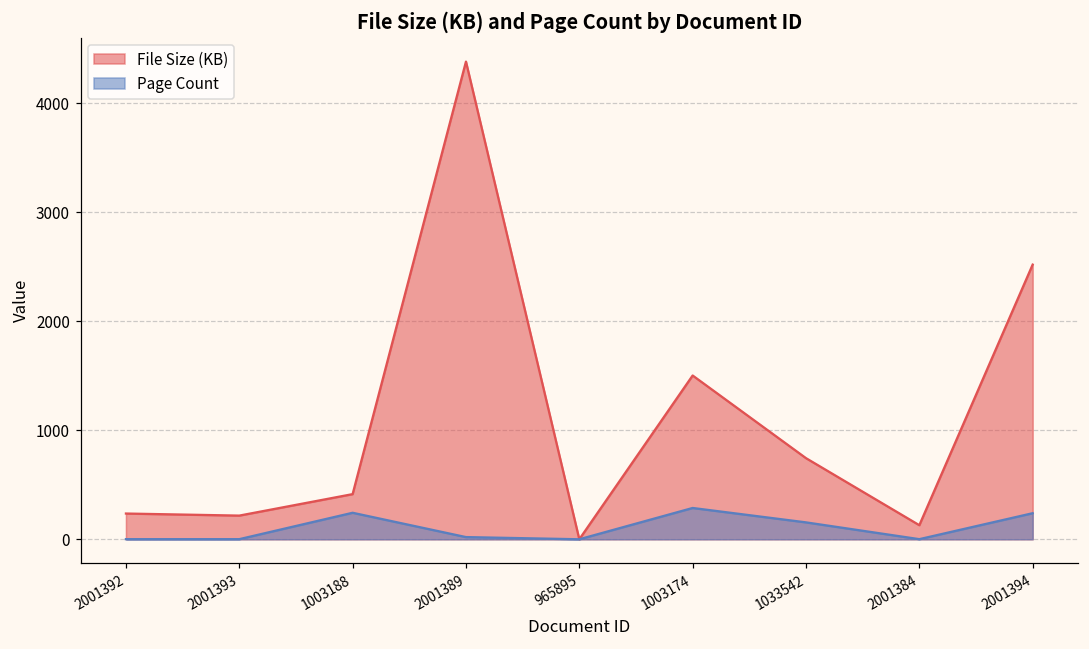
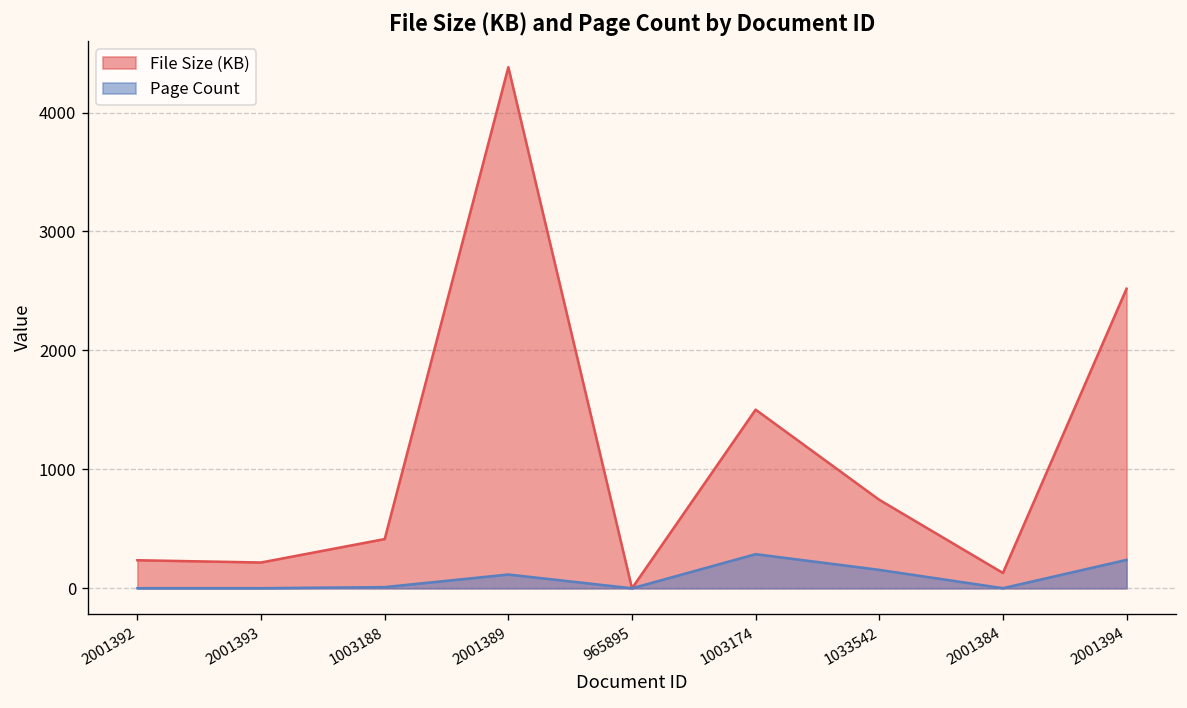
Page Count, 1003188: 200 -> 0
Page Count, 2001389: 0 -> 100
